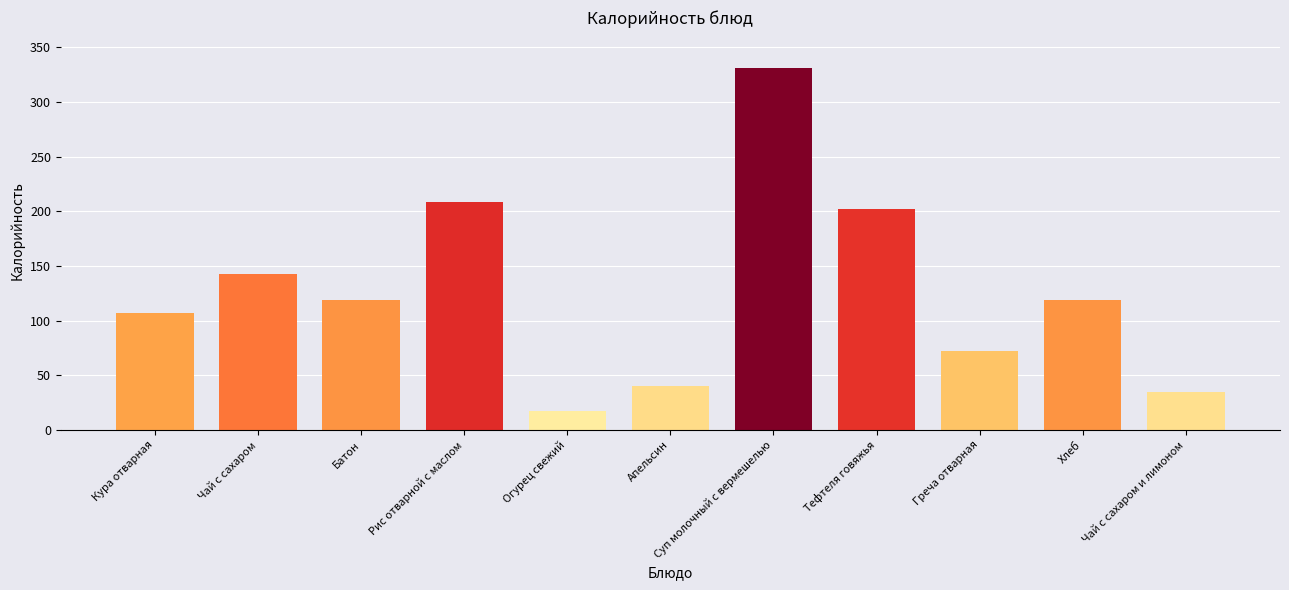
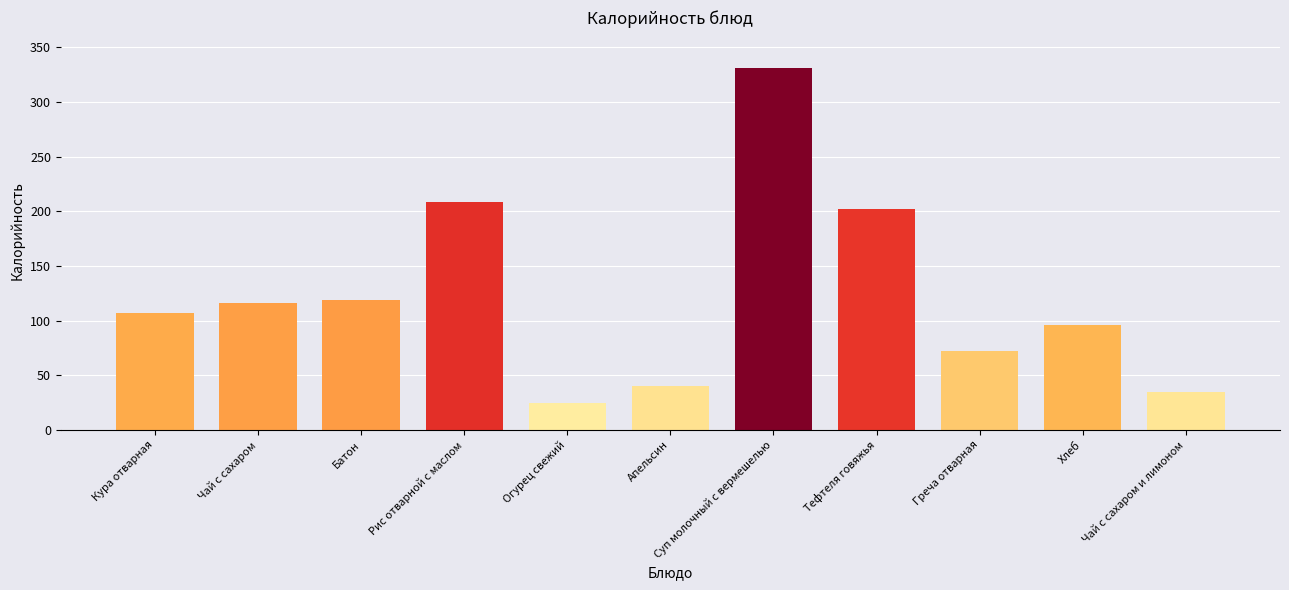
Чай с сахаром: 143 -> 116
Огурец свежий: 17 -> 25
Хлеб: 119 -> 96
